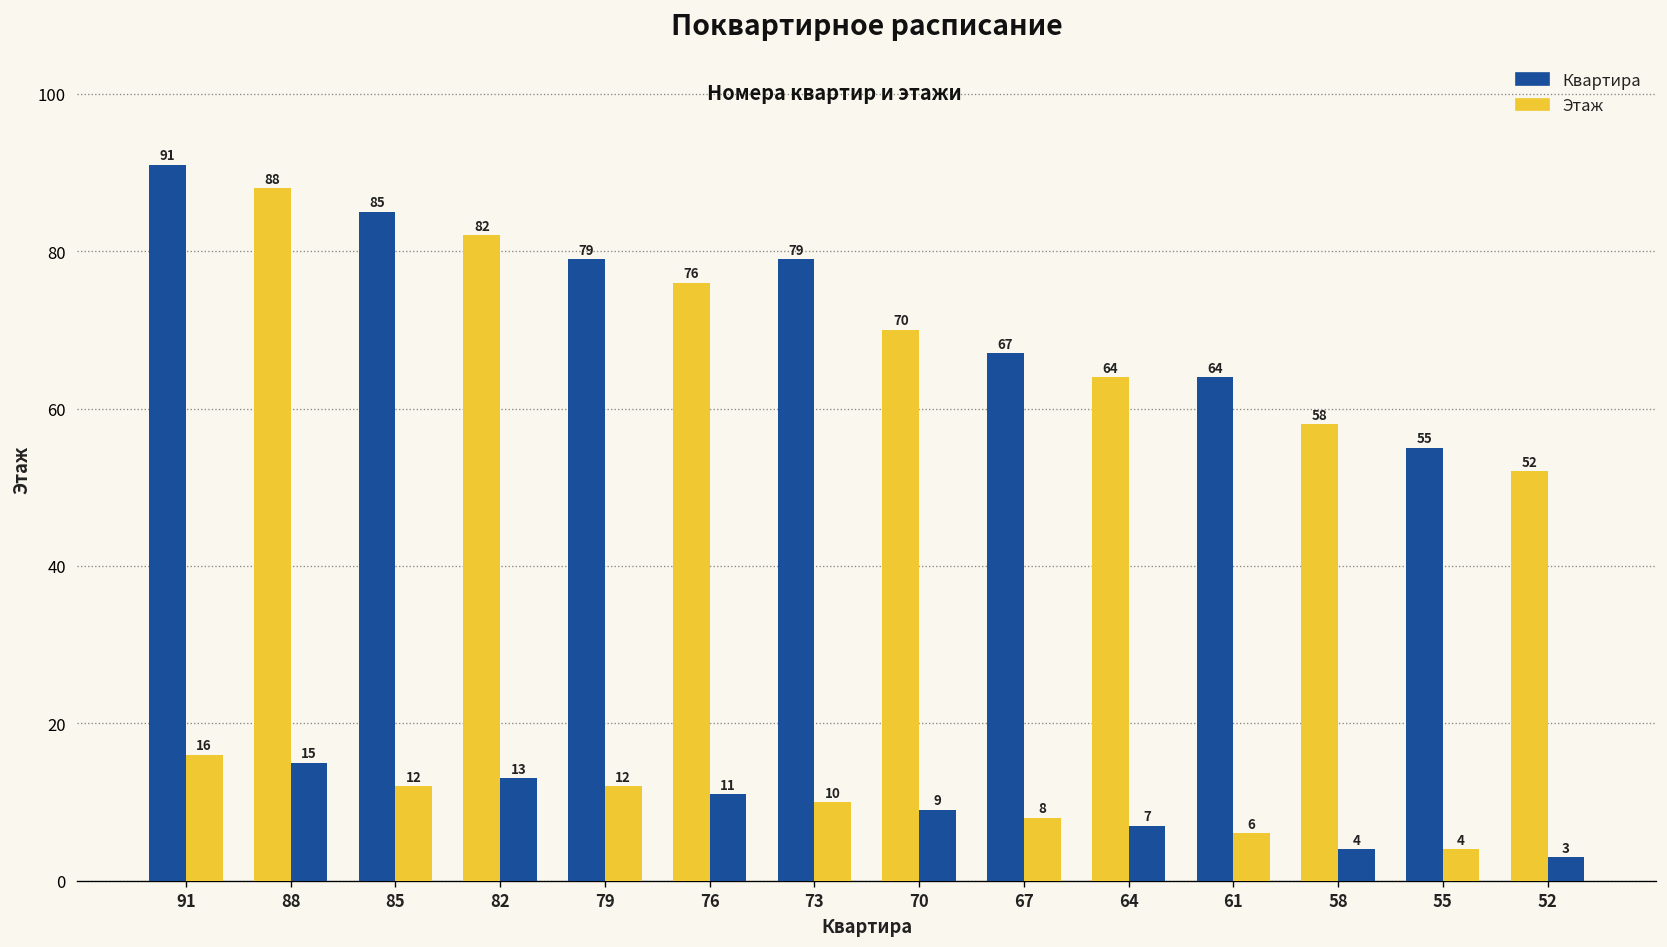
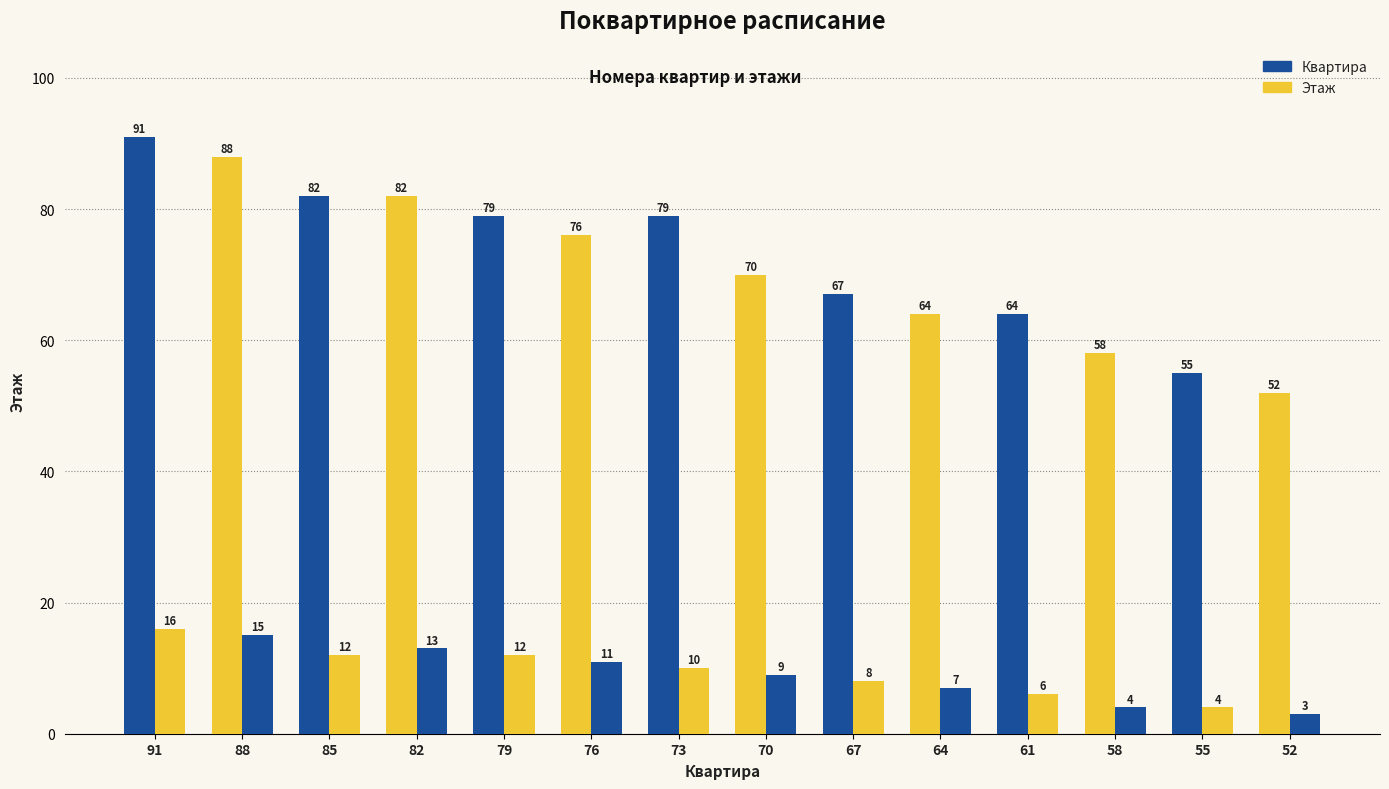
Квартира, 85: 85 -> 82
